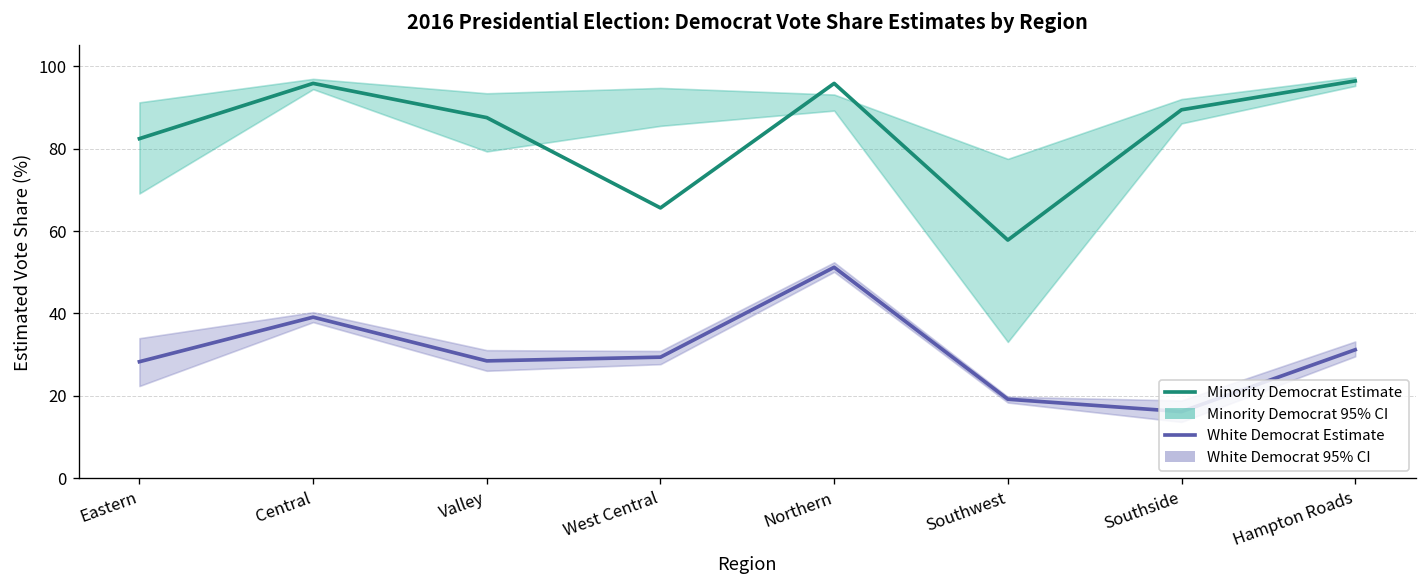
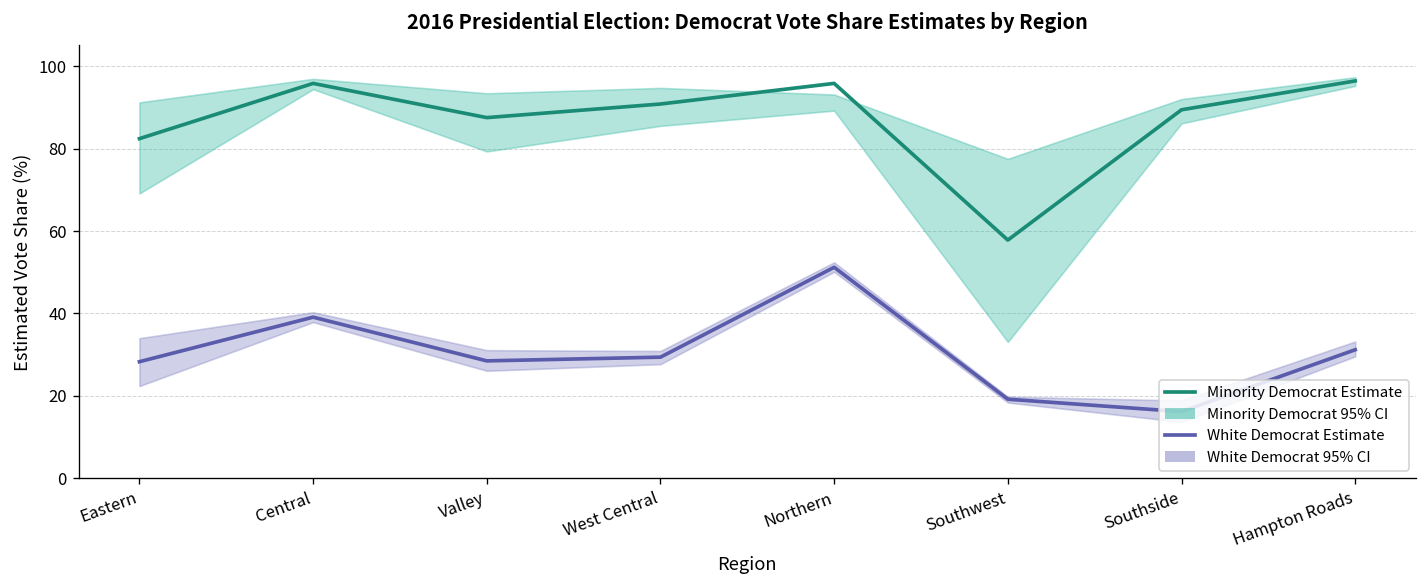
Minority Democrat Estimate, West Central: 66 -> 91
